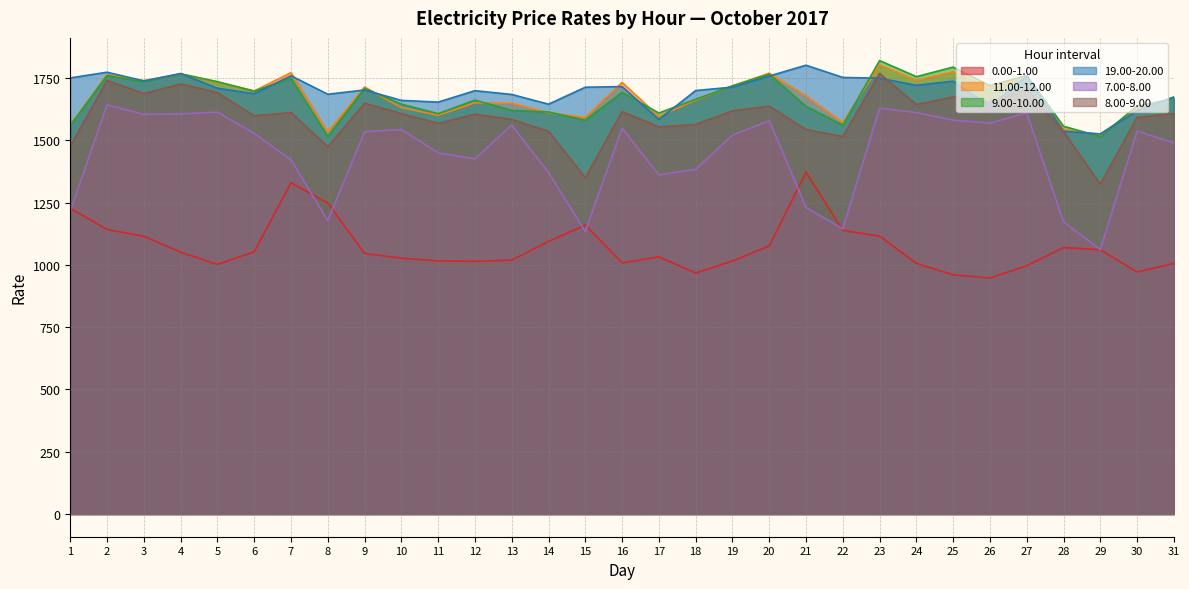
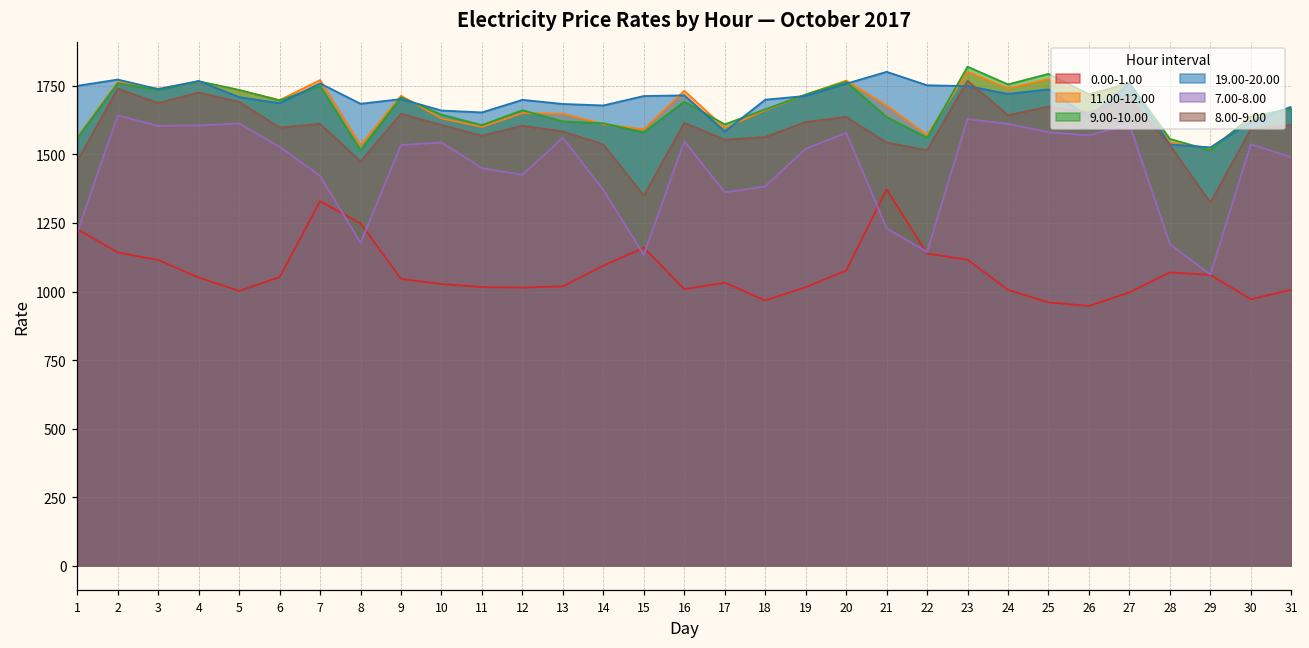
19.00-20.00, 14: 1650 -> 1680
